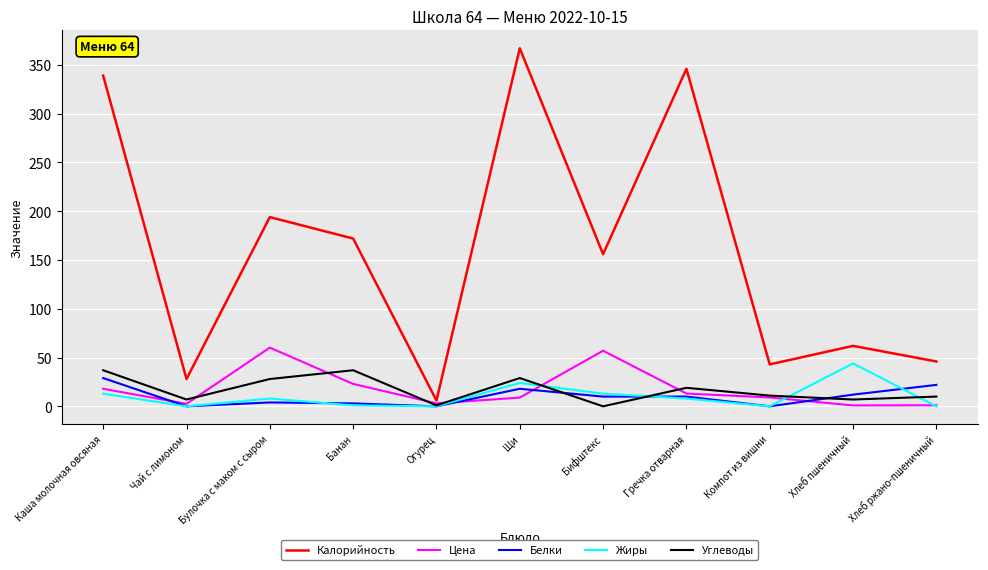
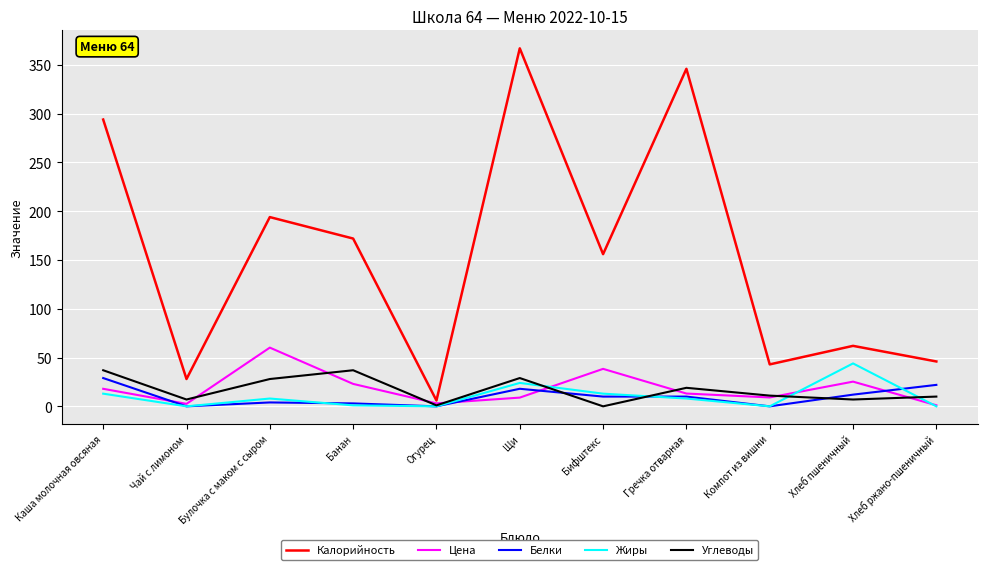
Калорийность, Каша молочная овсяная: 340 -> 290
Цена, Бифштекс: 60 -> 40
Цена, Хлеб пшеничный: 0 -> 30
